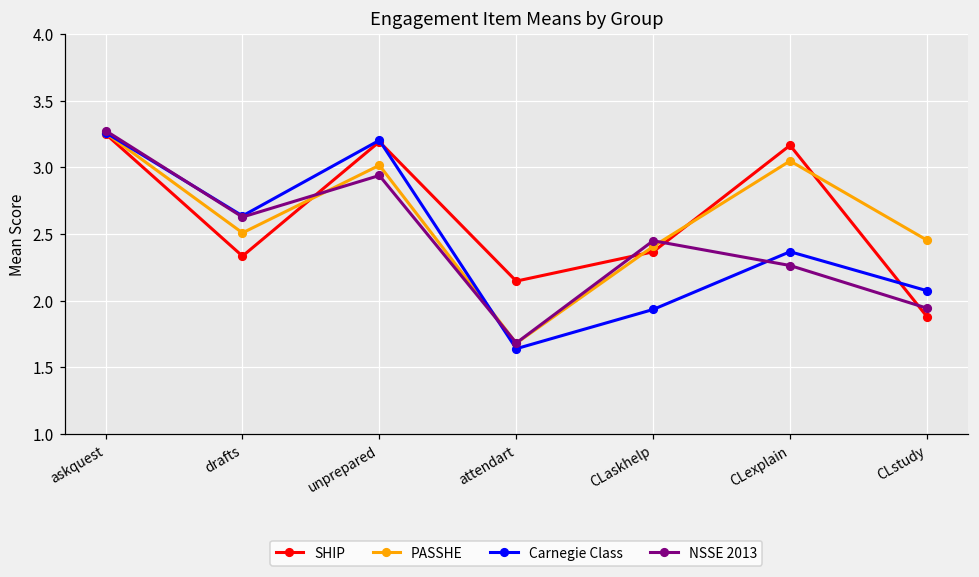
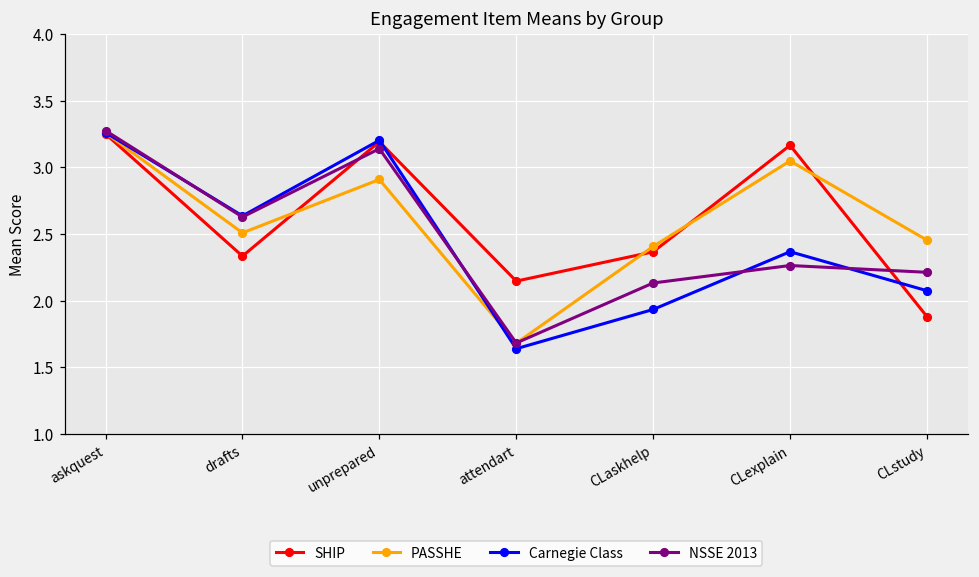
PASSHE, unprepared: 3.01 -> 2.91
NSSE 2013, unprepared: 2.94 -> 3.14
NSSE 2013, CLaskhelp: 2.45 -> 2.13
NSSE 2013, CLstudy: 1.94 -> 2.21
